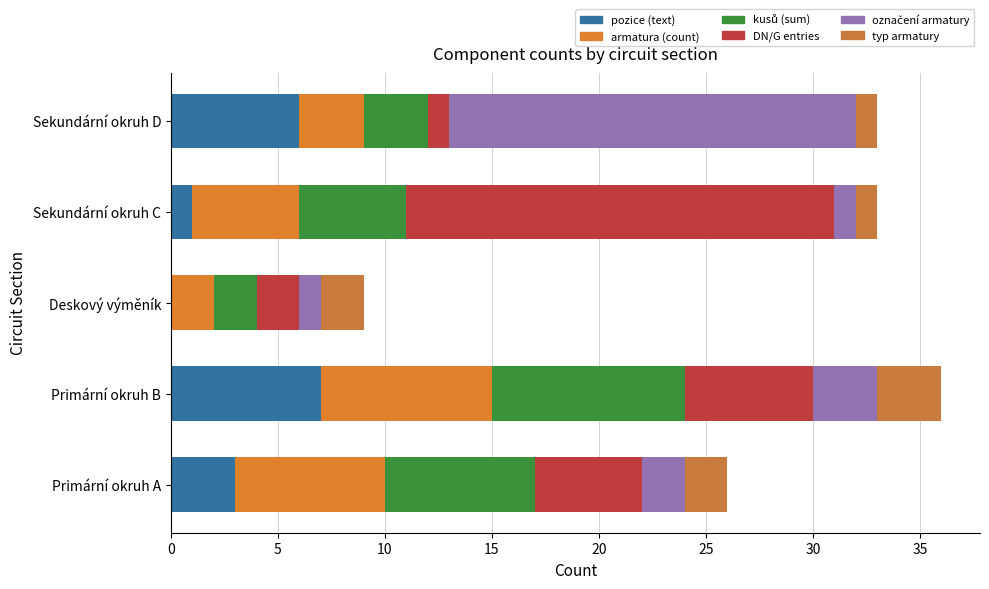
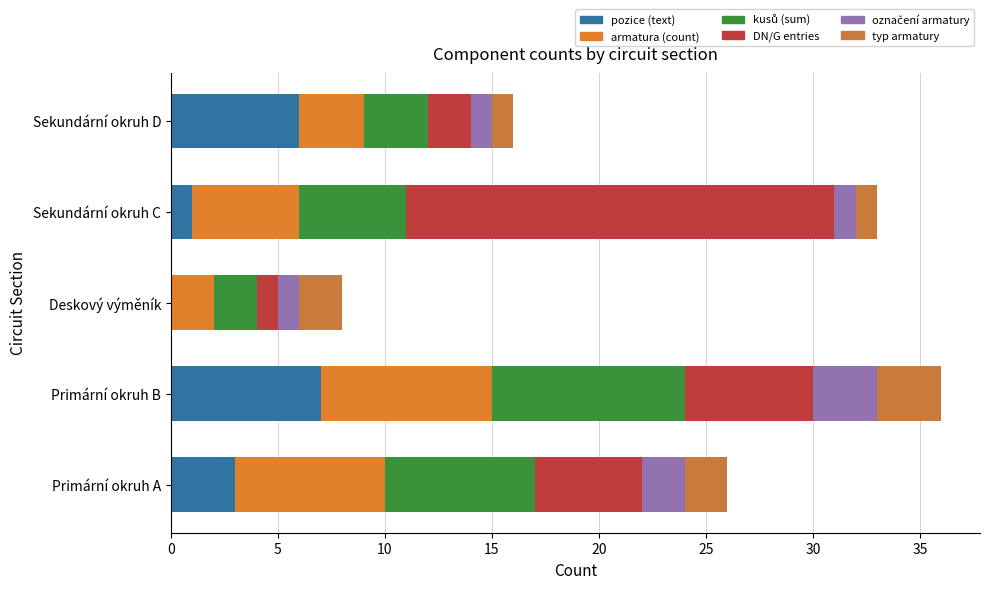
DN/G entries, Sekundární okruh D: 1 -> 2
označení armatury, Sekundární okruh D: 19 -> 1
DN/G entries, Deskový výměník: 2 -> 1
